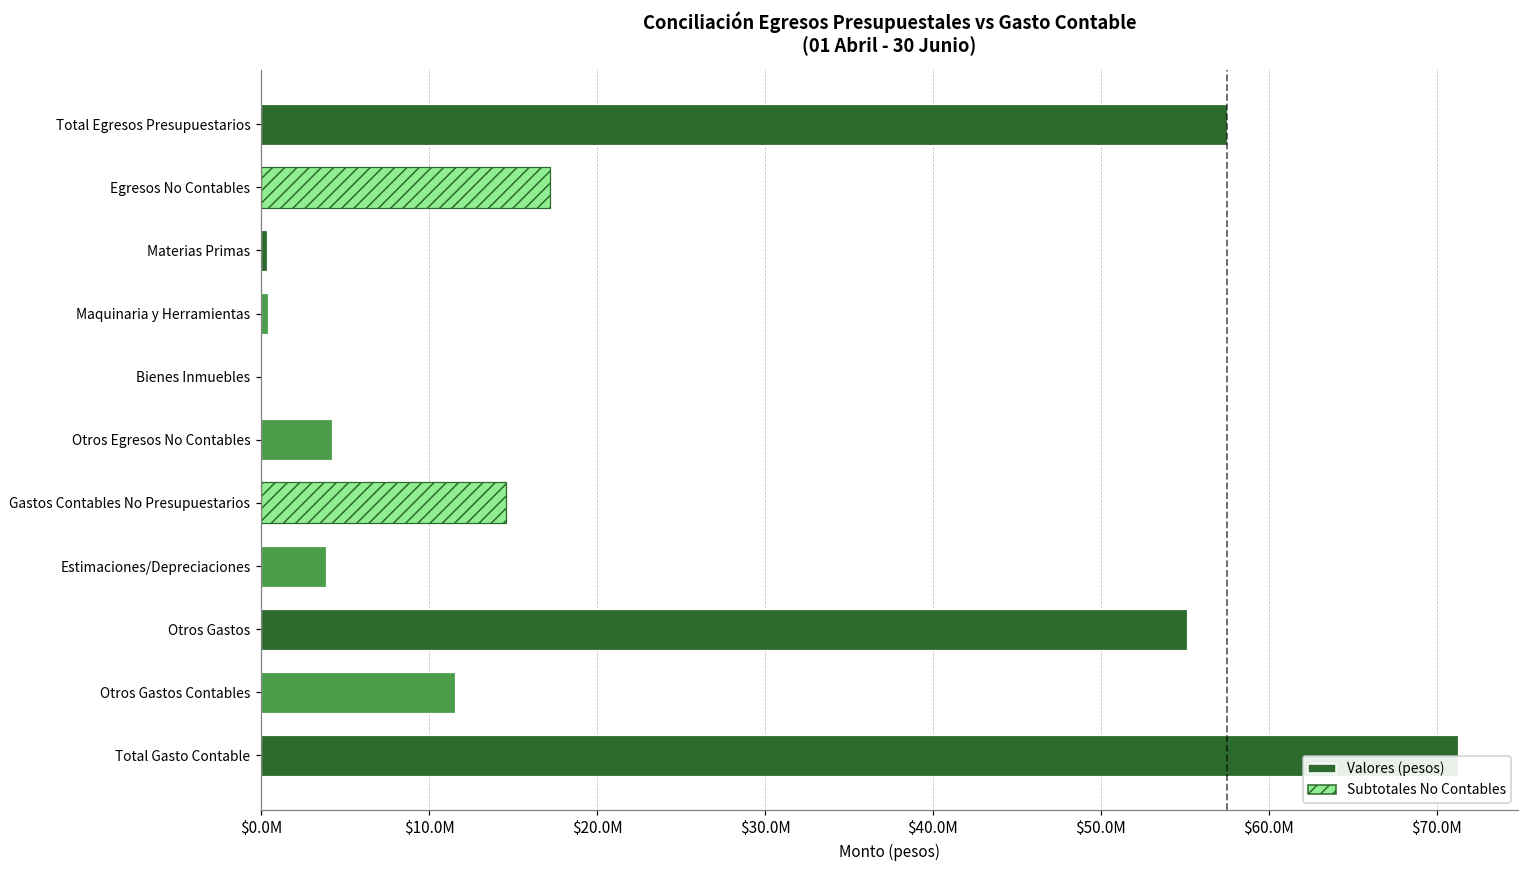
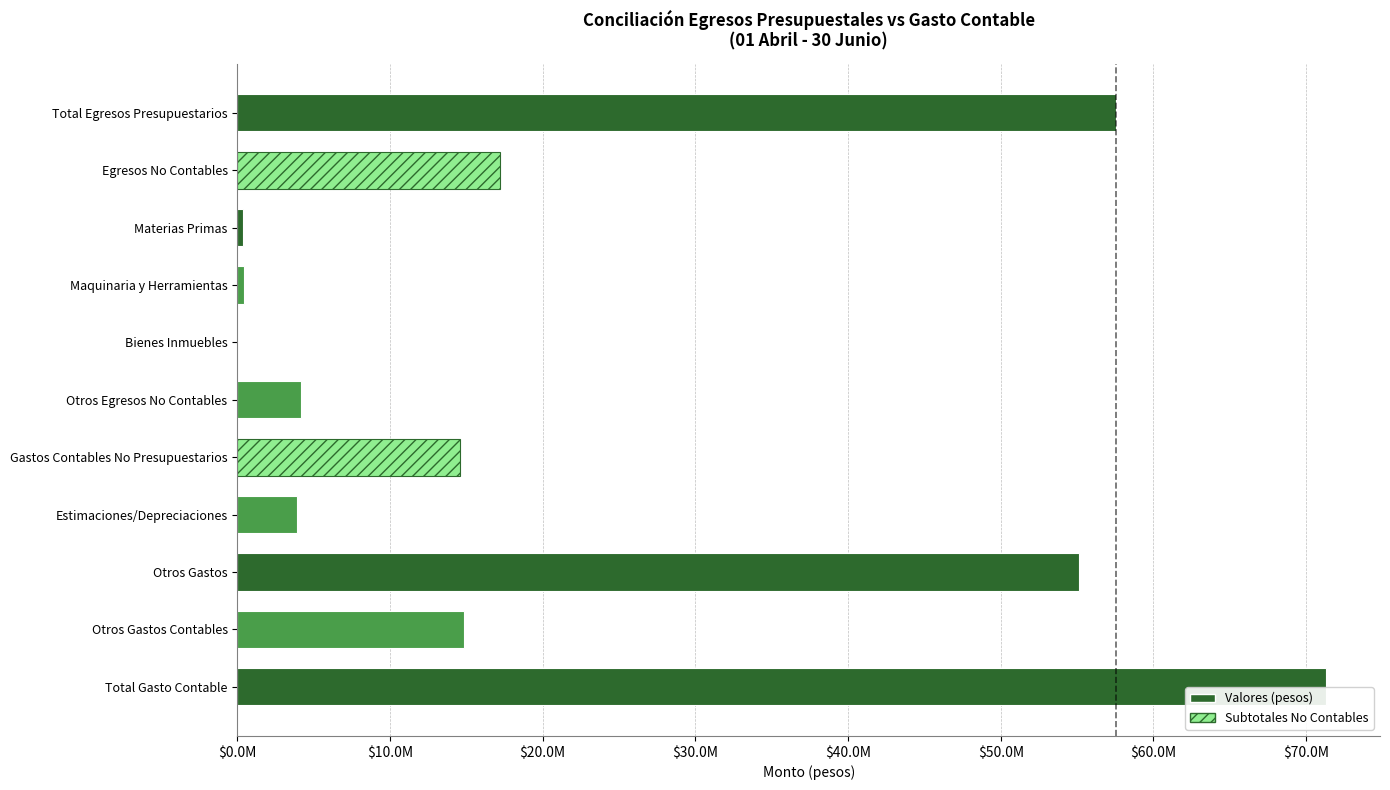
Valores (pesos), Otros Gastos Contables: $11600000 -> $14800000
